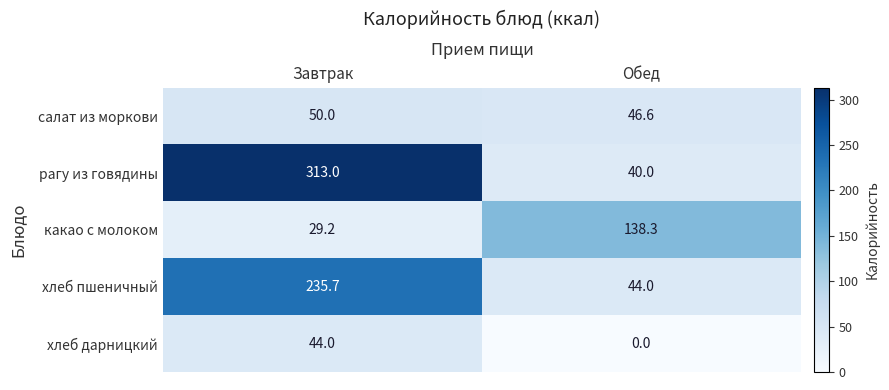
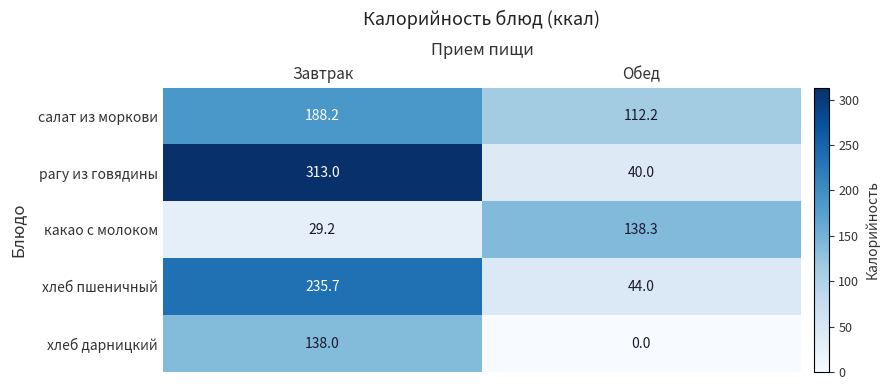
салат из моркови, Завтрак: 50.0 -> 188.2
салат из моркови, Обед: 46.6 -> 112.2
хлеб дарницкий, Завтрак: 44.0 -> 138.0
